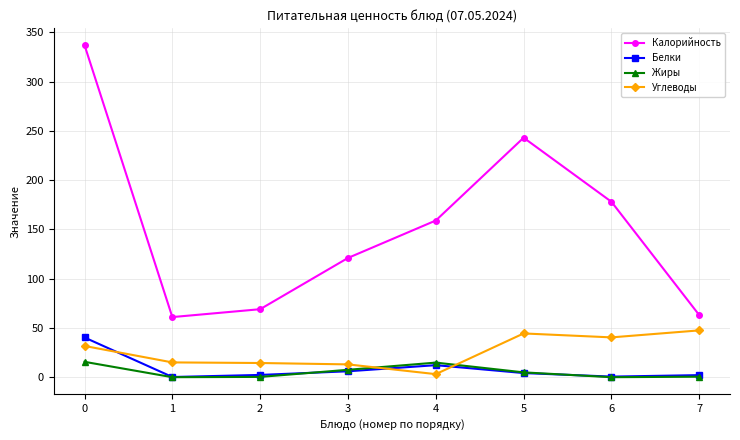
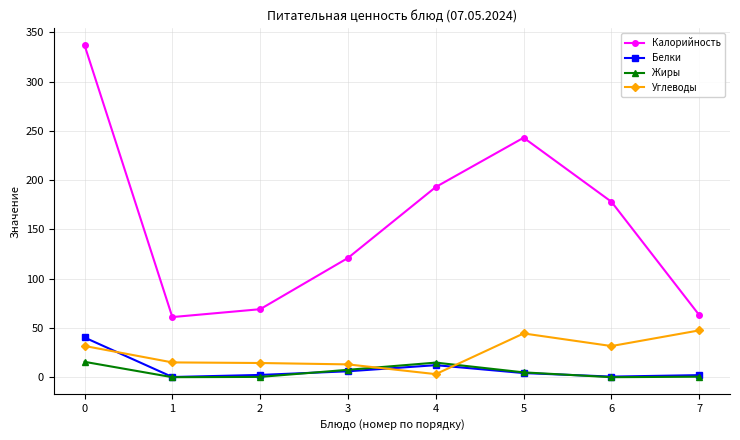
Калорийность, 4: 160 -> 190
Углеводы, 6: 40 -> 30
